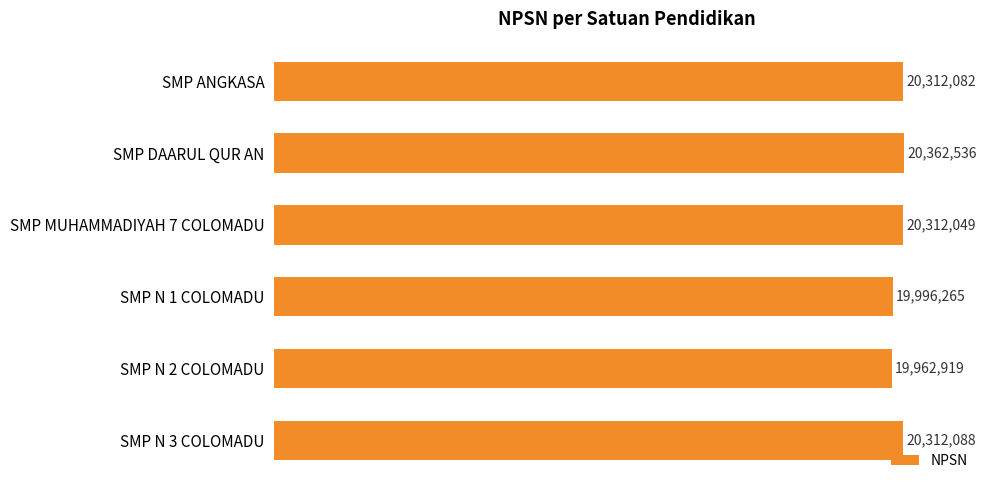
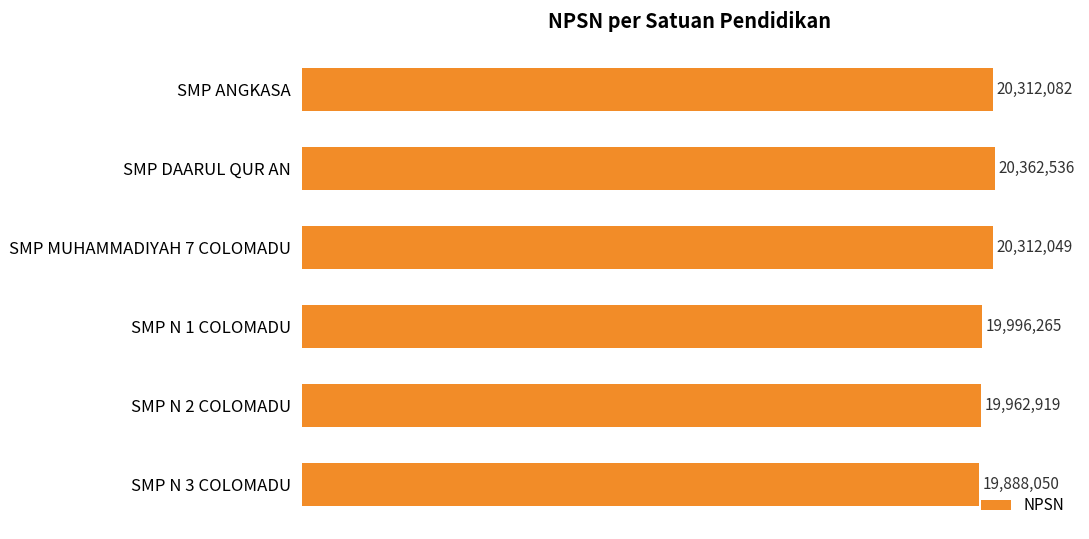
SMP N 3 COLOMADU: 20,312,088 -> 19,888,050
